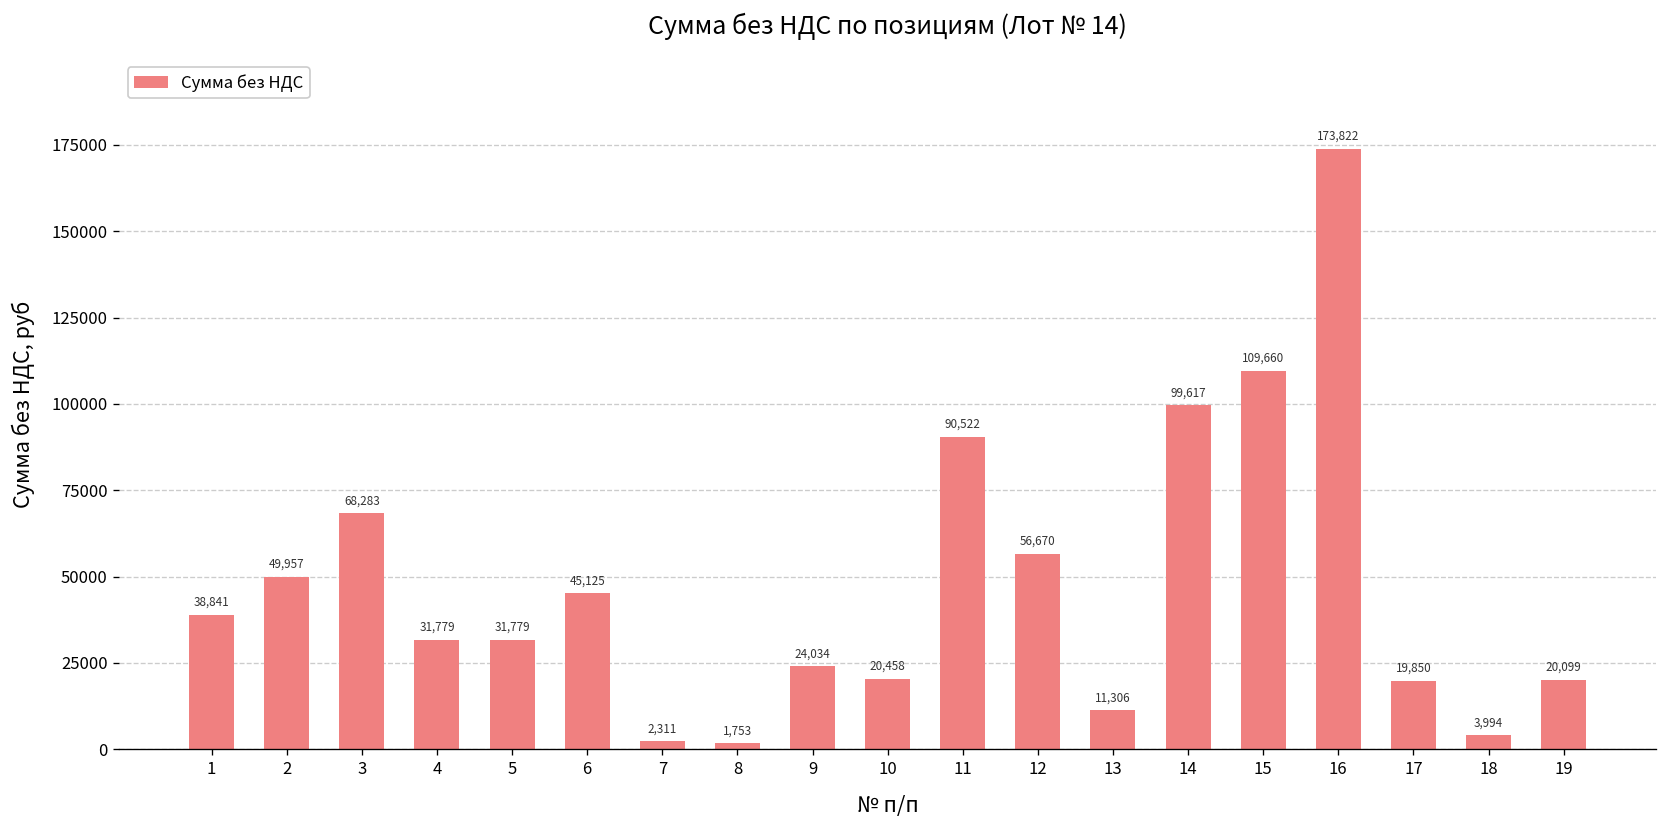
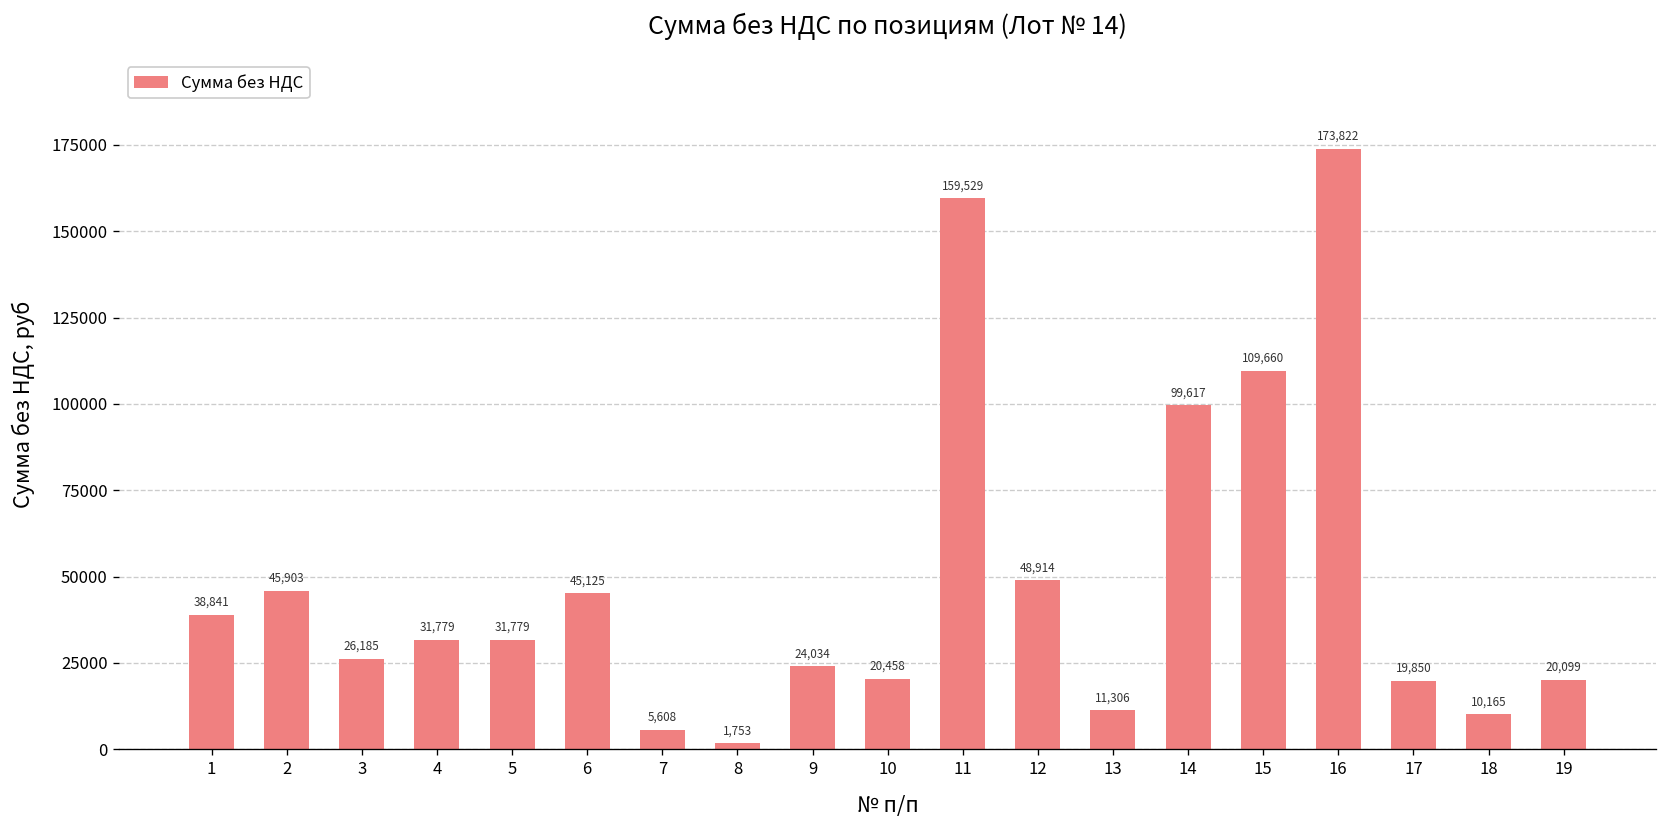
2: 49,957 -> 45,903
3: 68,283 -> 26,185
7: 2,311 -> 5,608
11: 90,522 -> 159,529
12: 56,670 -> 48,914
18: 3,994 -> 10,165
